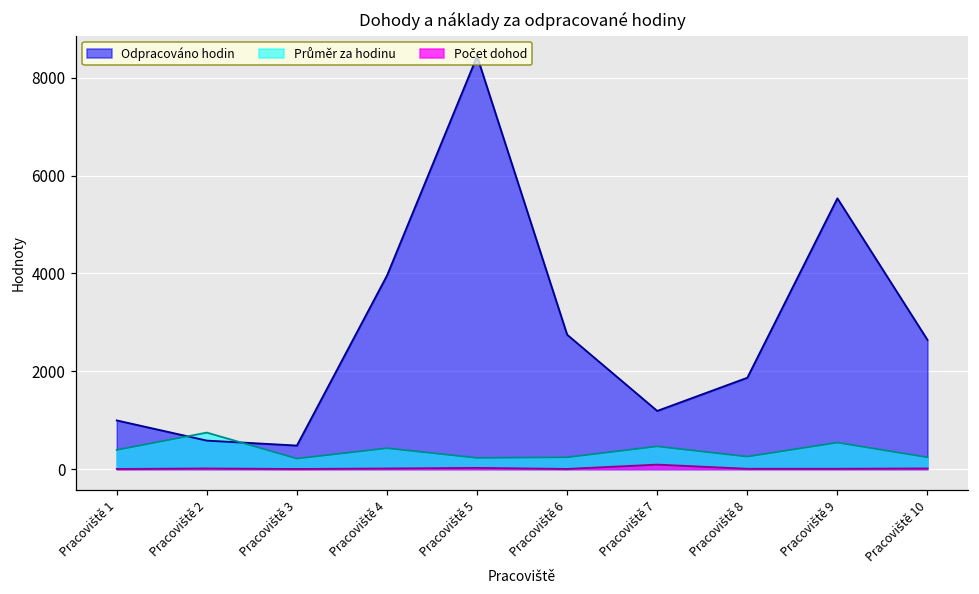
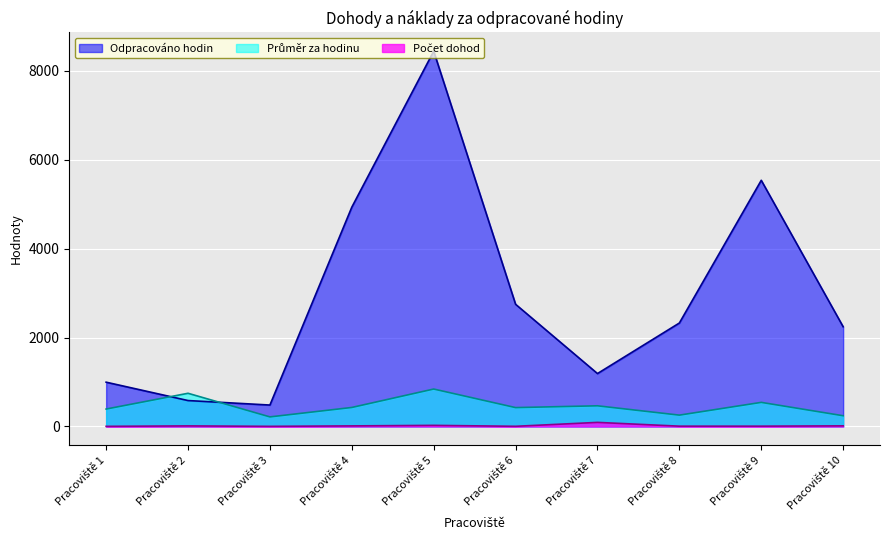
Odpracováno hodin, Pracoviště 4: 4000 -> 4900
Průměr za hodinu, Pracoviště 5: 200 -> 800
Průměr za hodinu, Pracoviště 6: 200 -> 400
Odpracováno hodin, Pracoviště 8: 1900 -> 2300
Odpracováno hodin, Pracoviště 10: 2600 -> 2200
